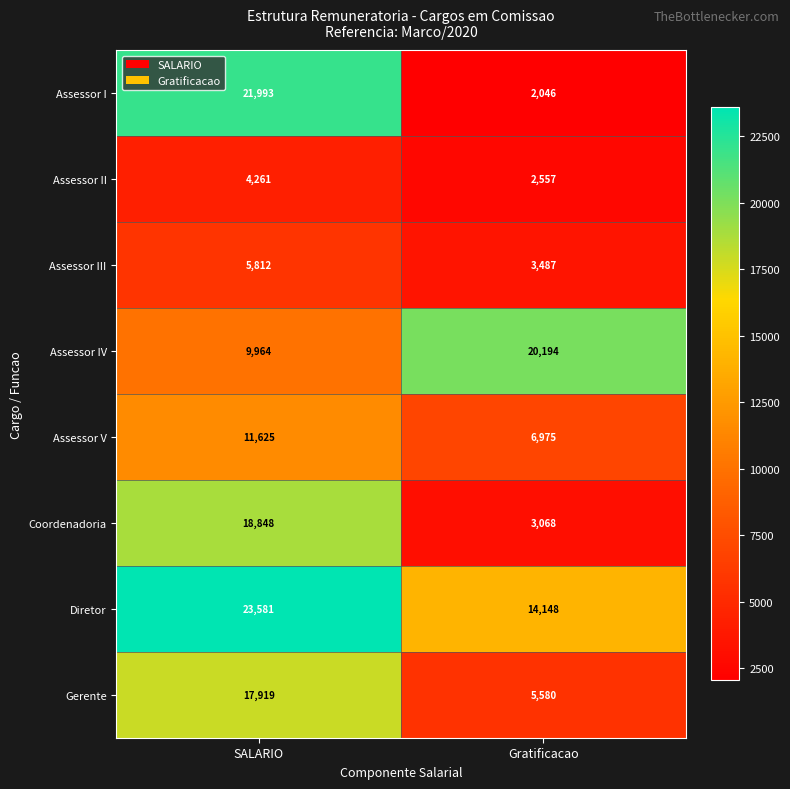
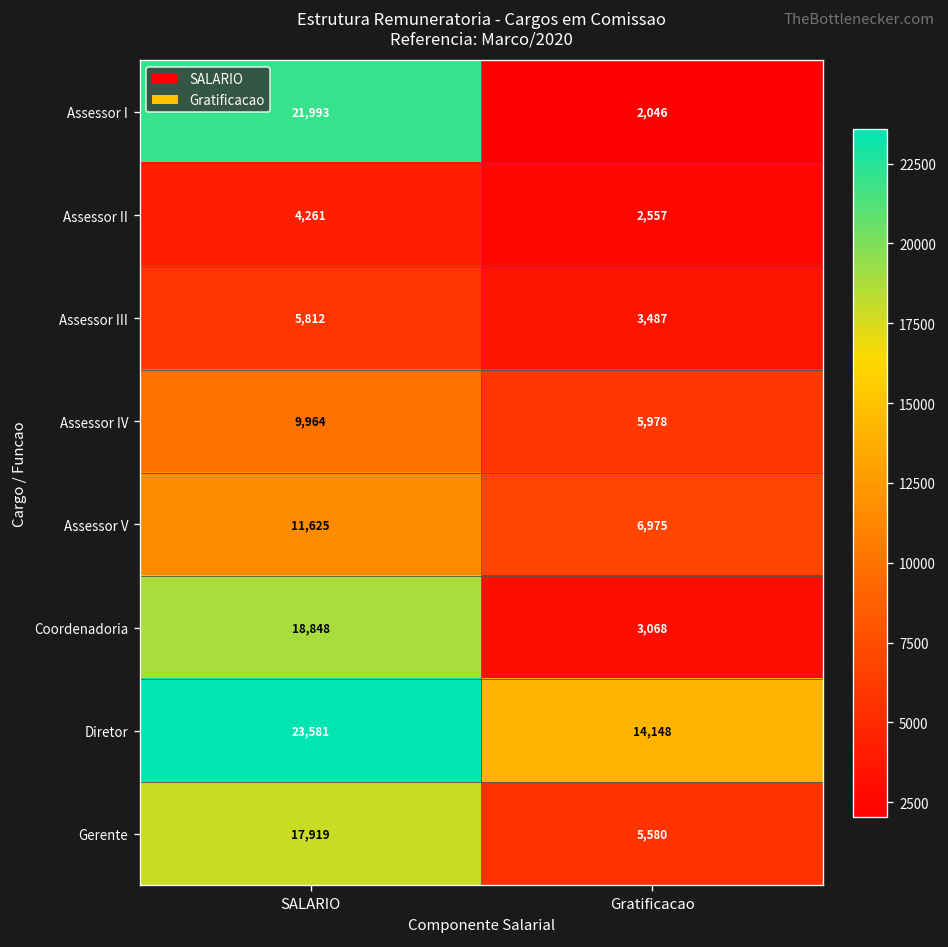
Assessor IV, Gratificacao: 20,194 -> 5,978
